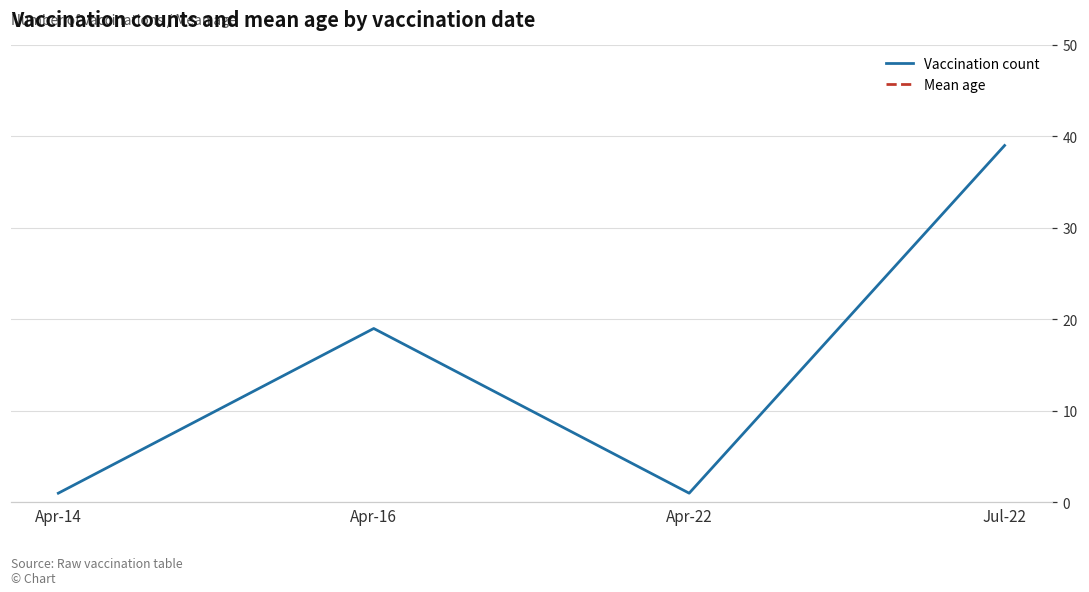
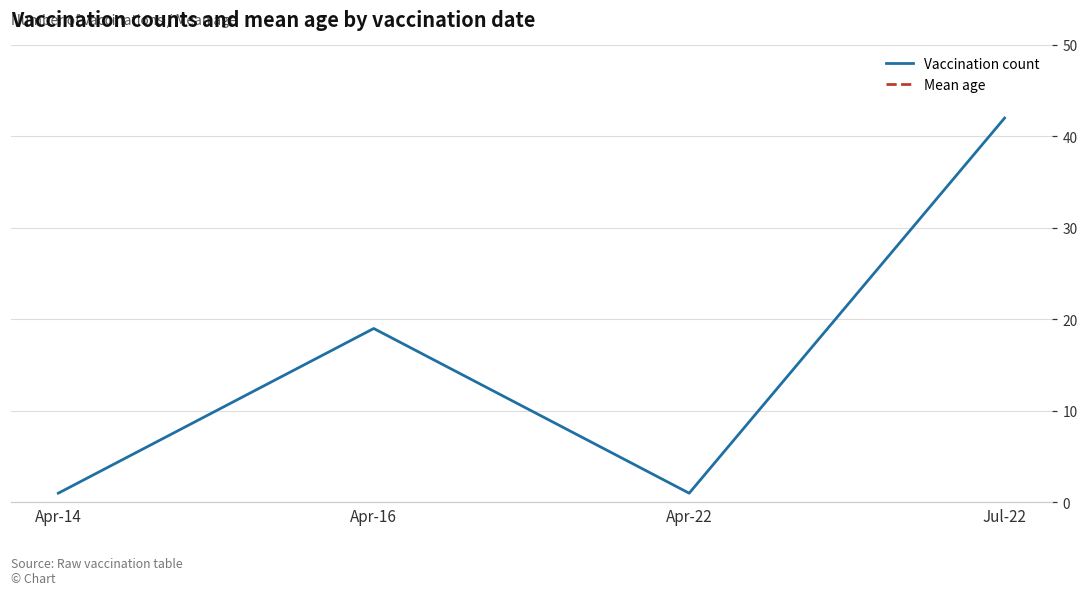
Vaccination count, Jul-22: 39 -> 42
